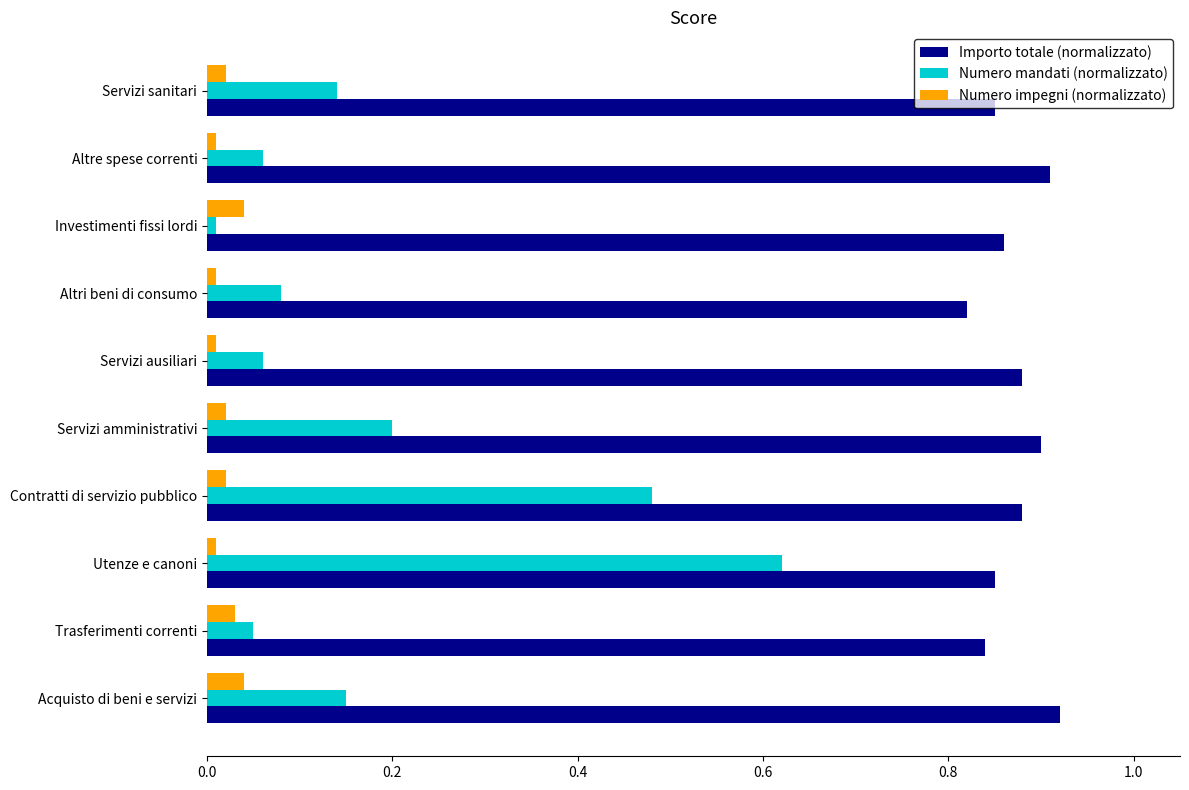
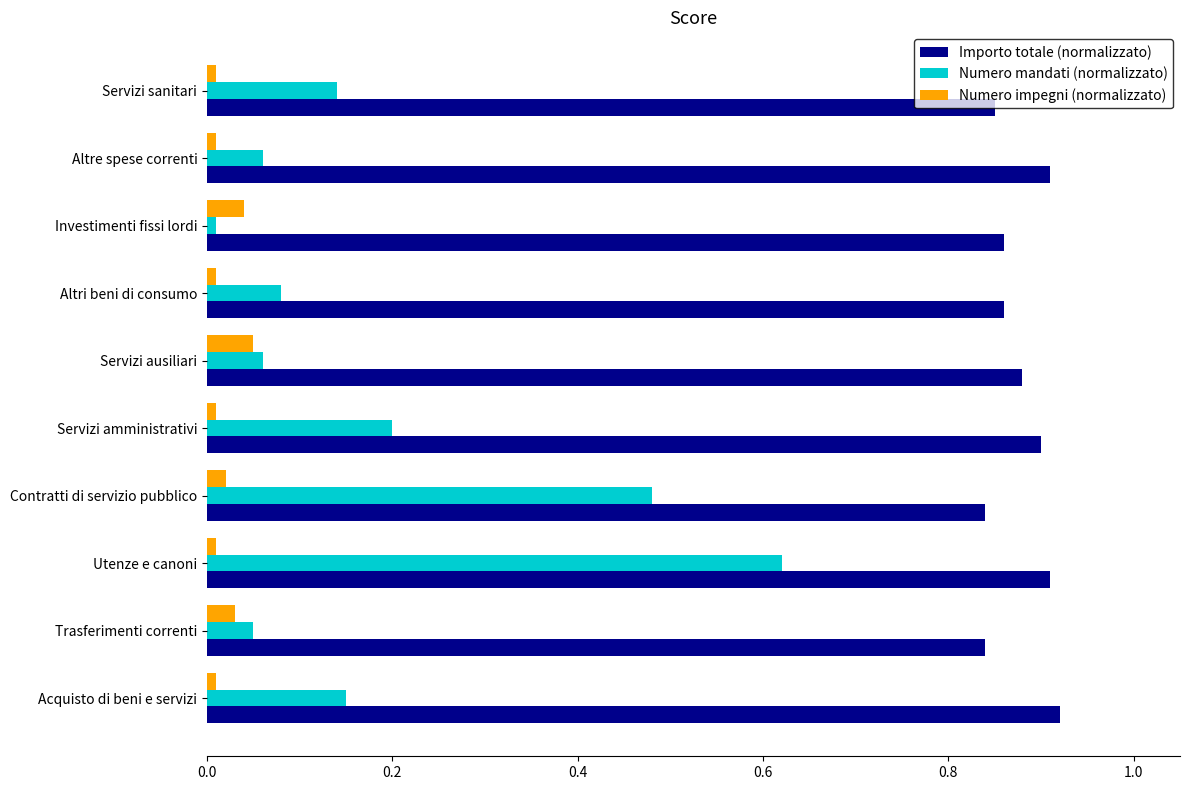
Numero impegni (normalizzato), Servizi sanitari: 0.02 -> 0.01
Importo totale (normalizzato), Altri beni di consumo: 0.82 -> 0.86
Numero impegni (normalizzato), Servizi ausiliari: 0.01 -> 0.05
Numero impegni (normalizzato), Servizi amministrativi: 0.02 -> 0.01
Importo totale (normalizzato), Contratti di servizio pubblico: 0.88 -> 0.84
Importo totale (normalizzato), Utenze e canoni: 0.85 -> 0.91
Numero impegni (normalizzato), Acquisto di beni e servizi: 0.04 -> 0.01
